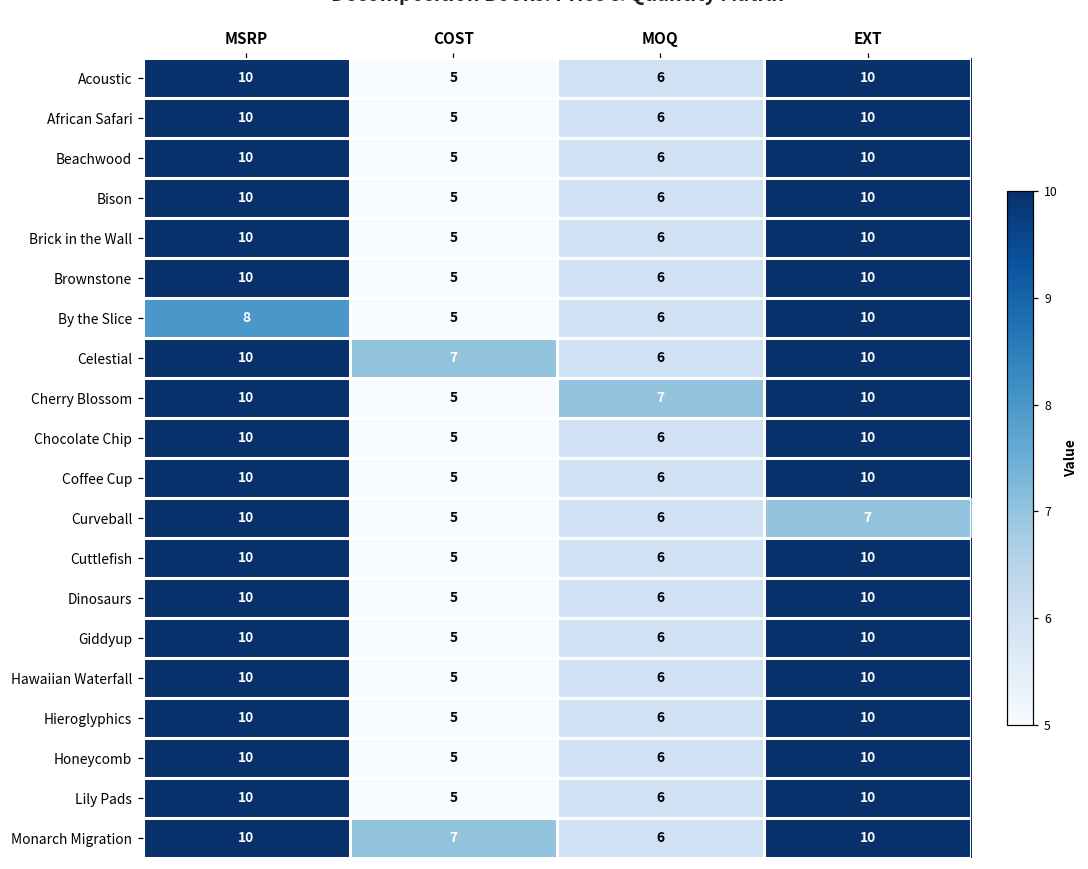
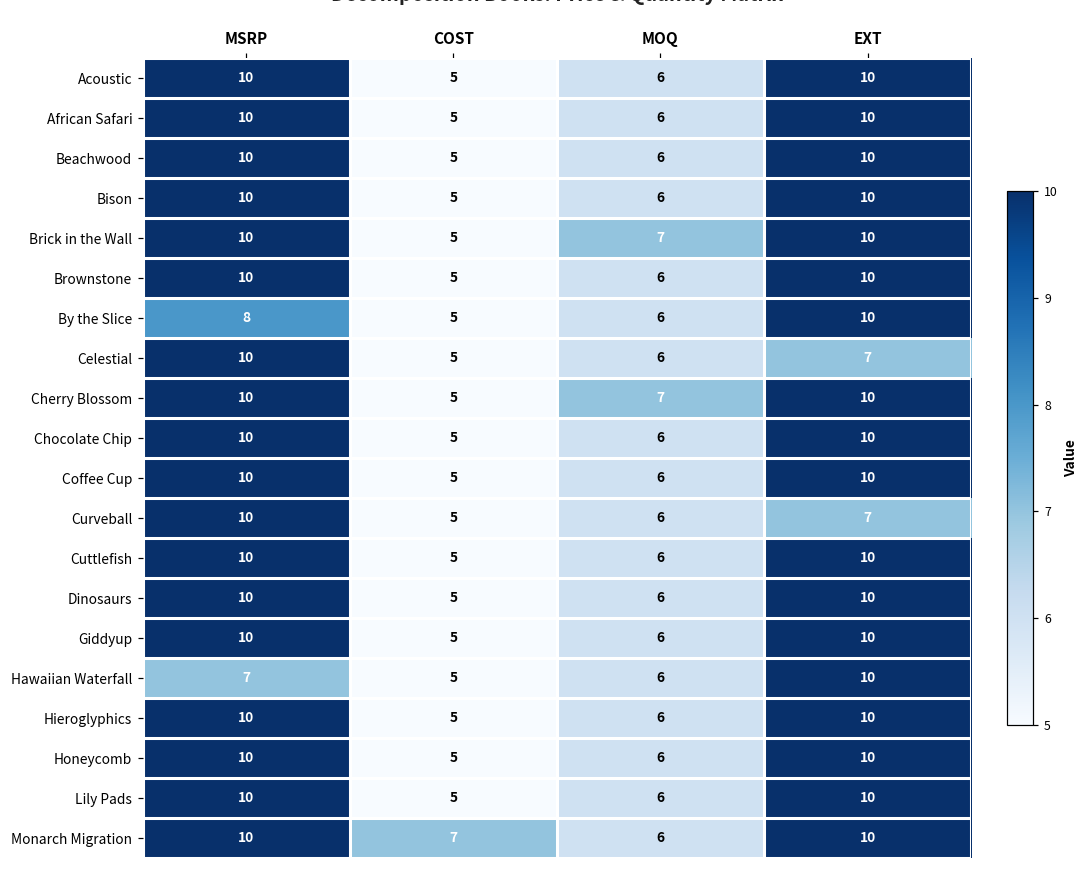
Brick in the Wall, MOQ: 6 -> 7
Celestial, COST: 7 -> 5
Celestial, EXT: 10 -> 7
Hawaiian Waterfall, MSRP: 10 -> 7
